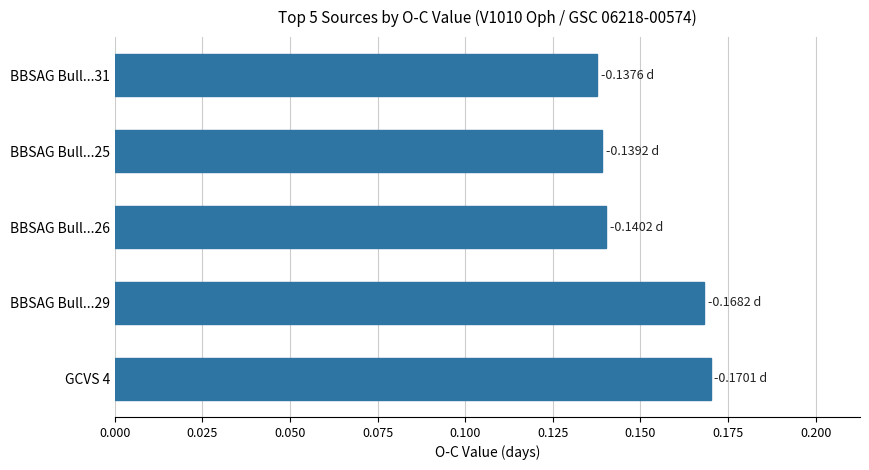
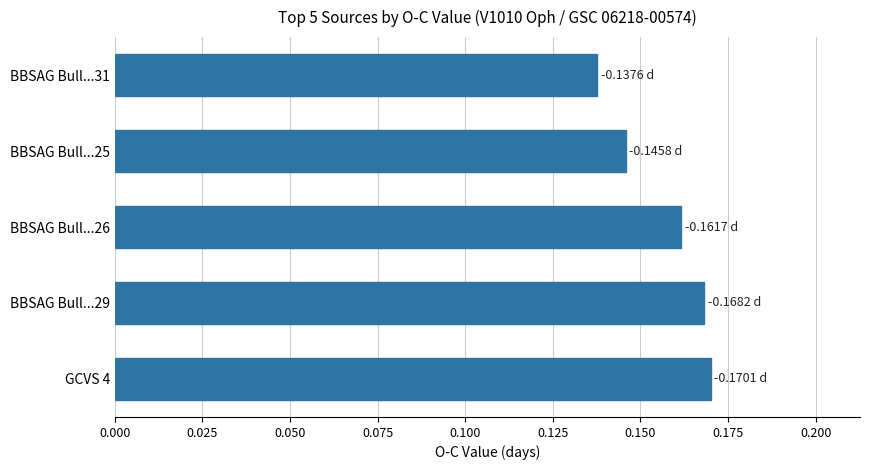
BBSAG Bull...25: -0.1392 -> -0.1458
BBSAG Bull...26: -0.1402 -> -0.1617
